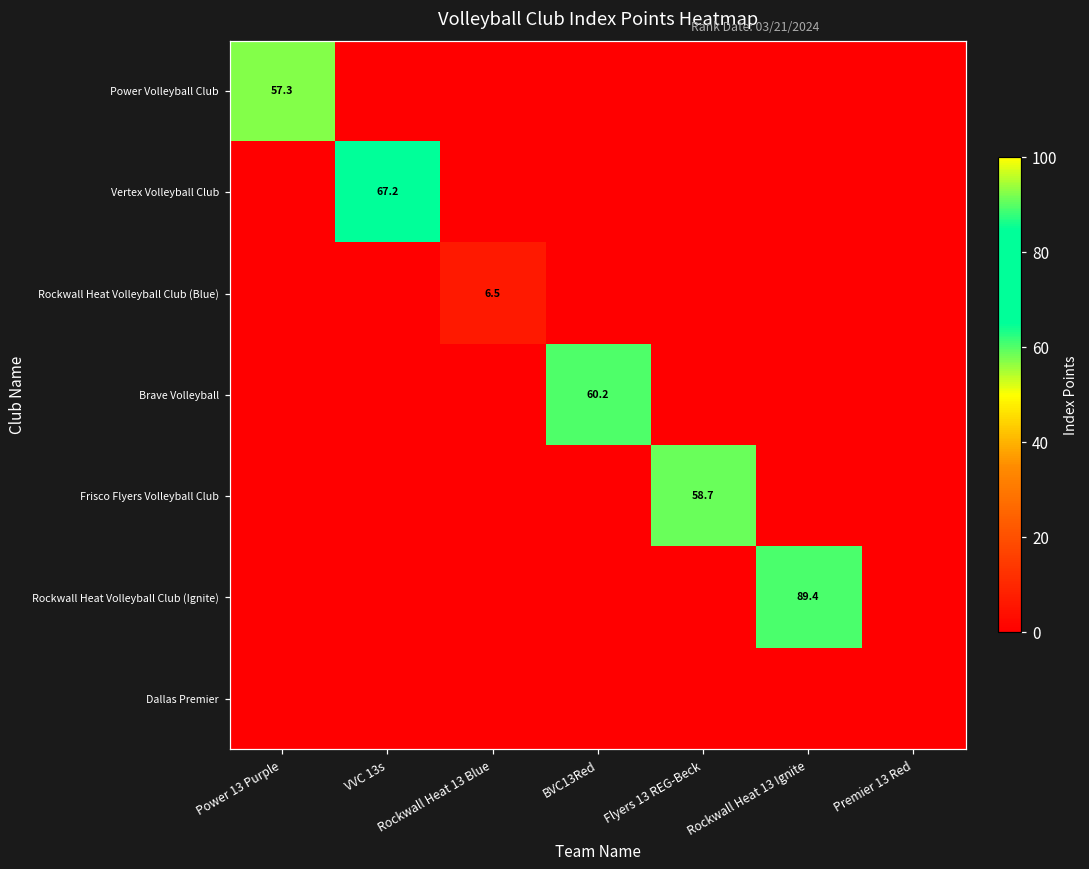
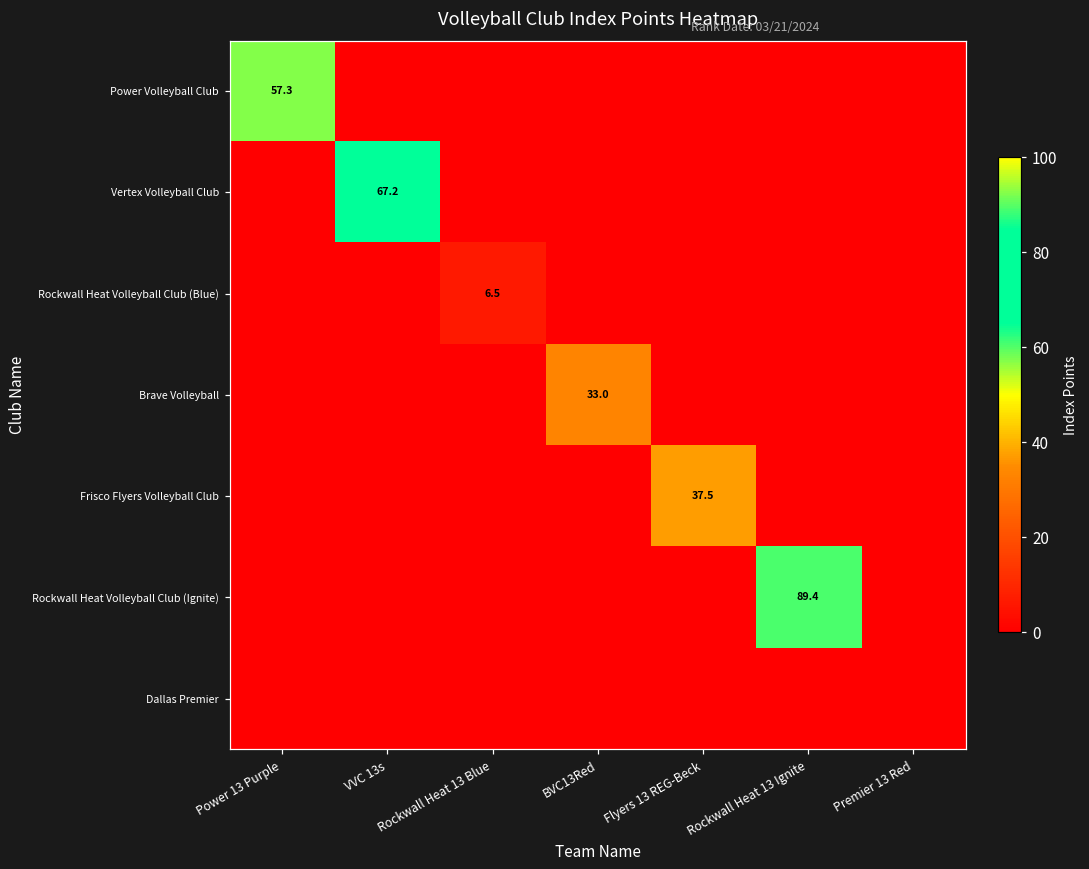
Brave Volleyball, BVC13Red: 60.2 -> 33.0
Frisco Flyers Volleyball Club, Flyers 13 REG-Beck: 58.7 -> 37.5
